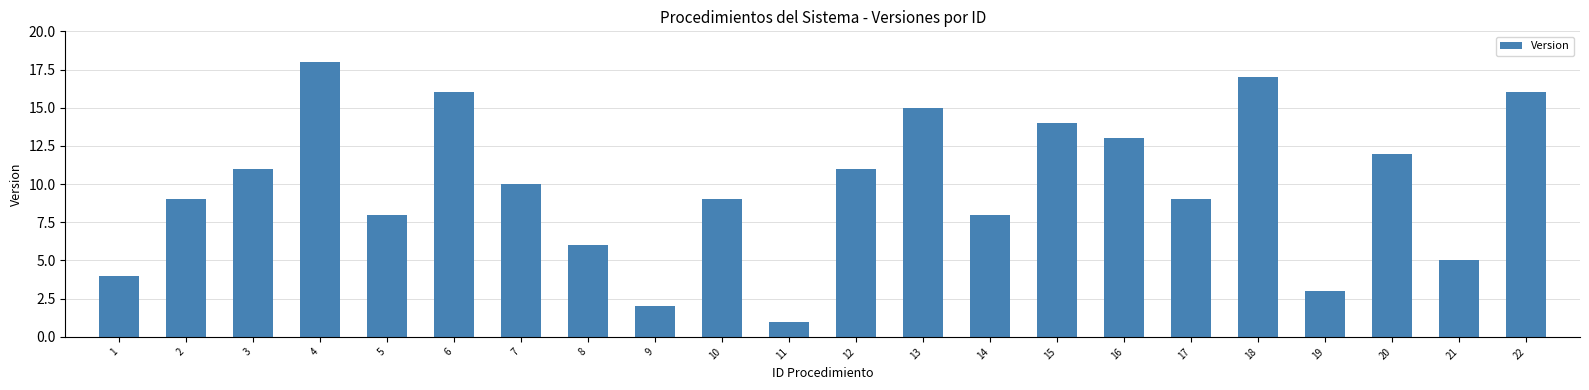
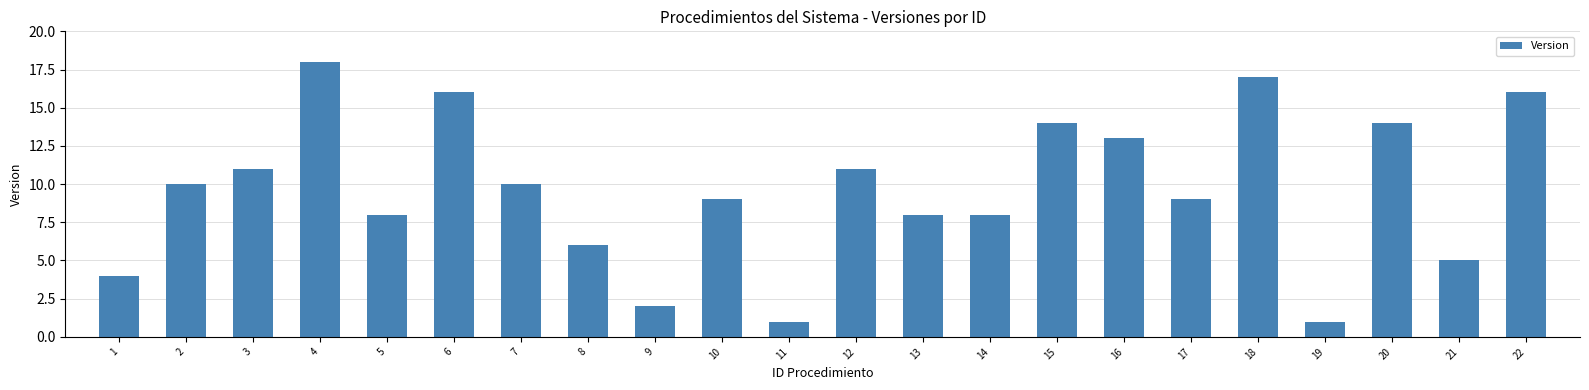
2: 9 -> 10
13: 15 -> 8
19: 3 -> 1
20: 12 -> 14
